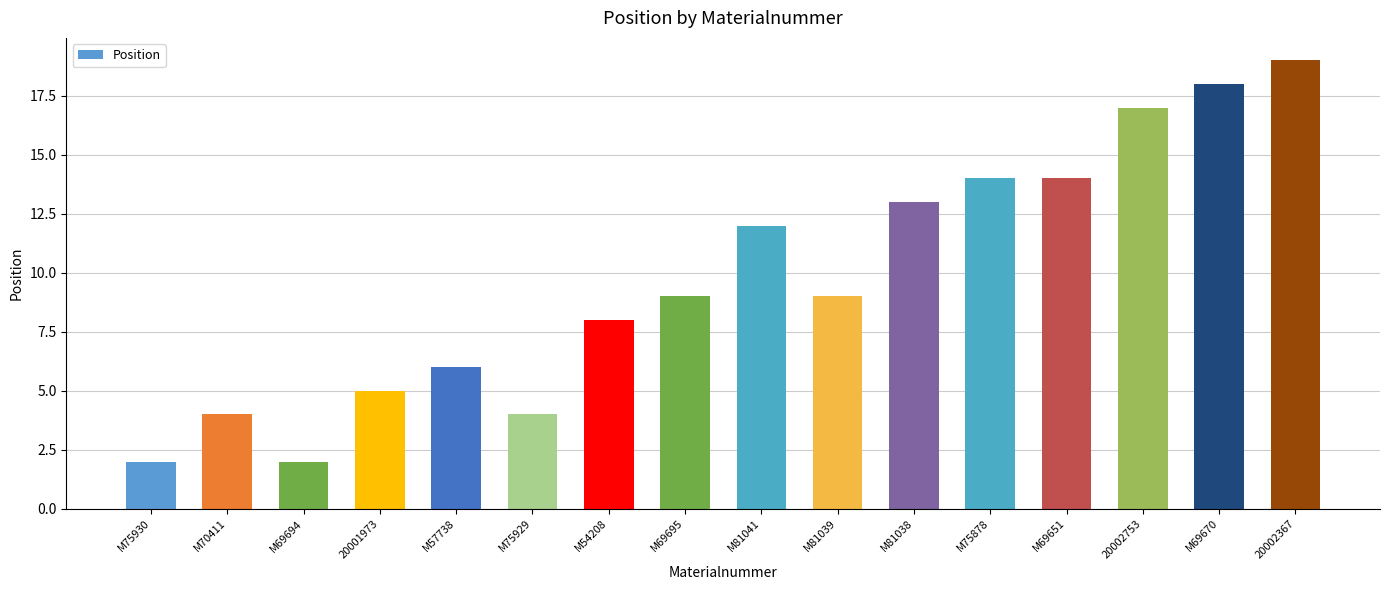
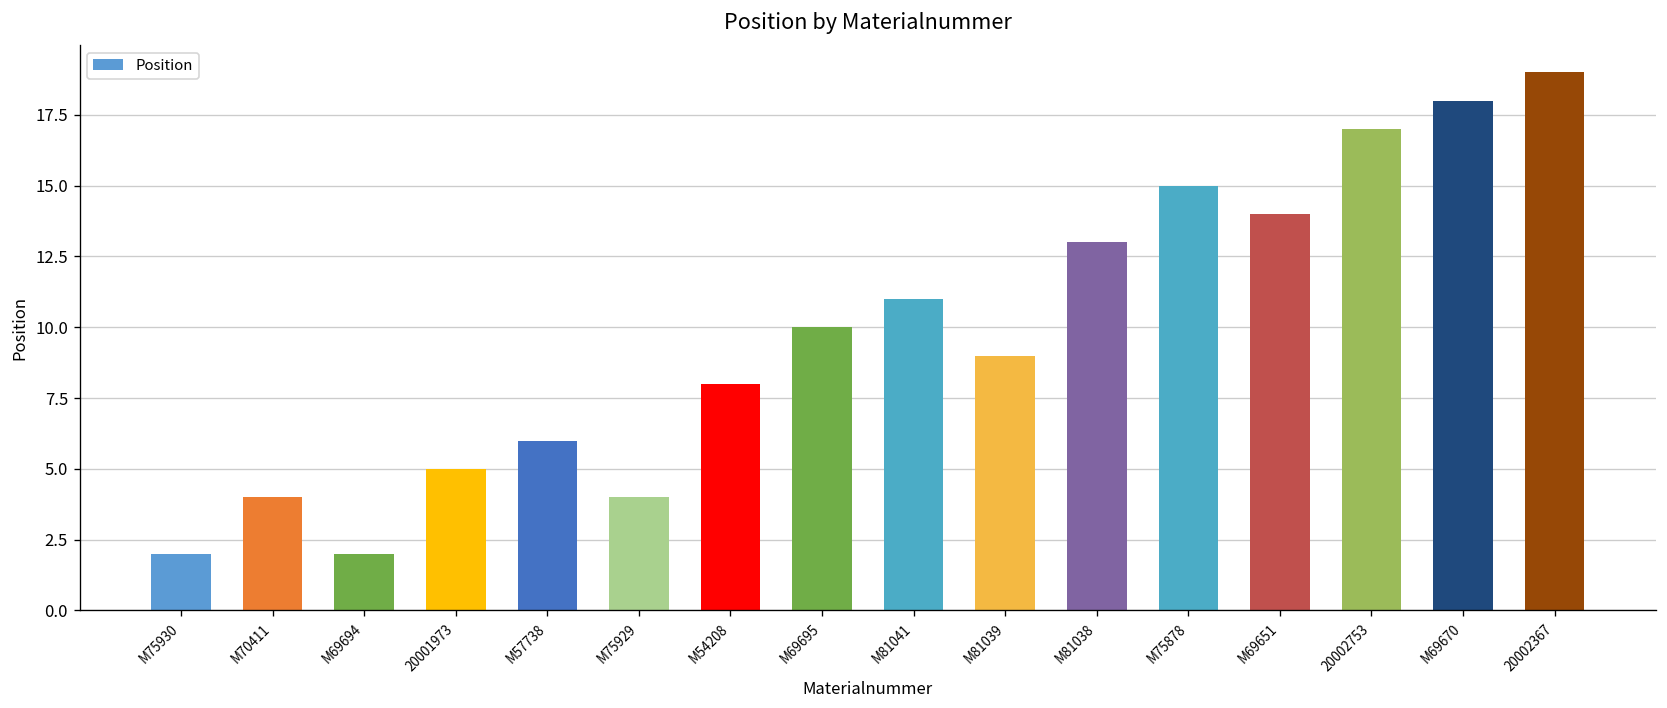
M69695: 9 -> 10
M81041: 12 -> 11
M75878: 14 -> 15
